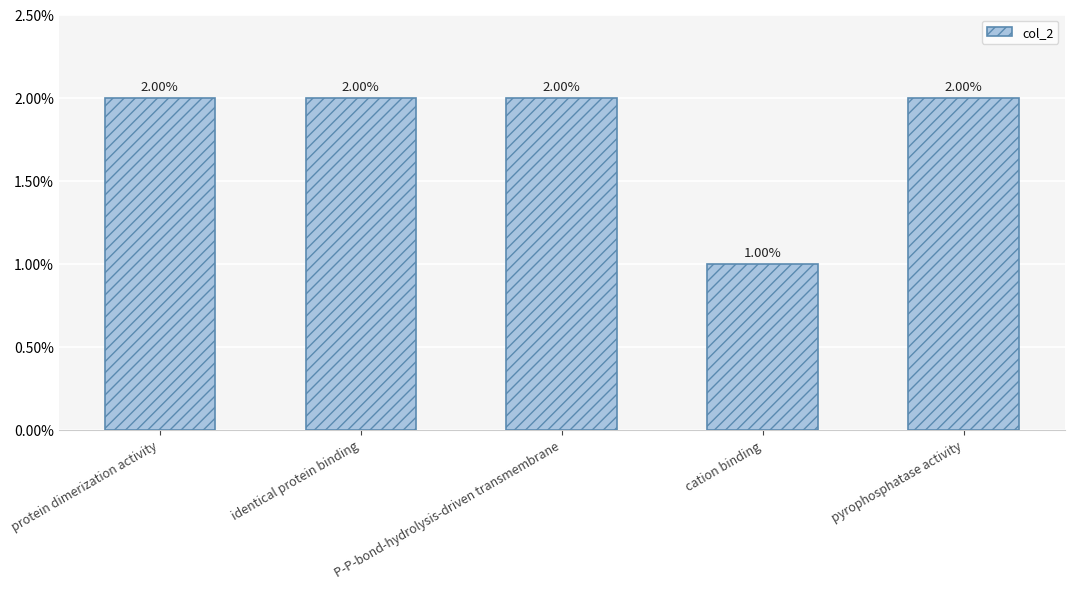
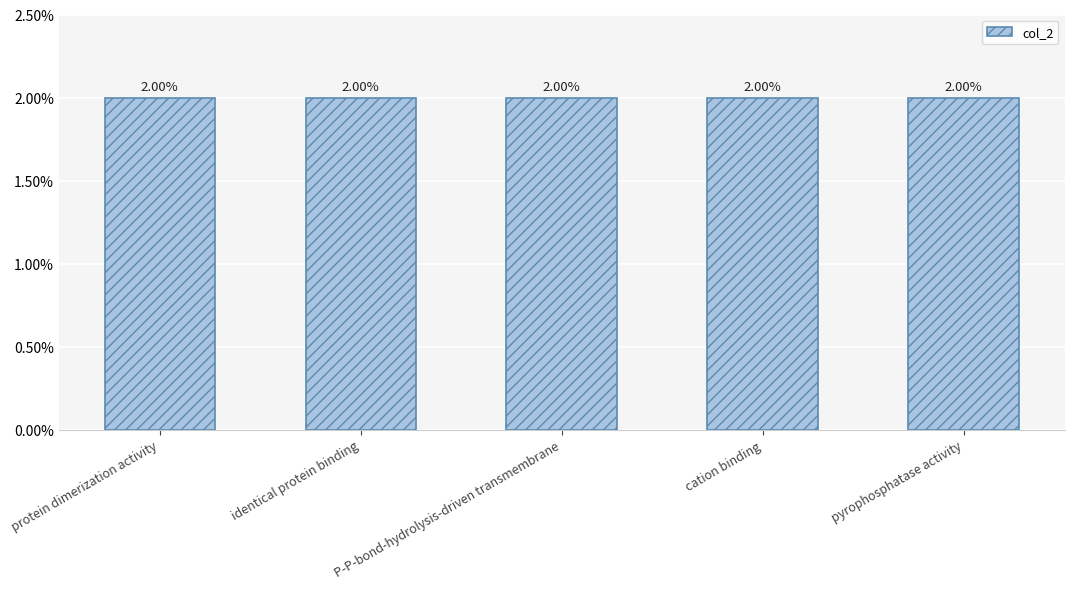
cation binding: 1.00% -> 2.00%
